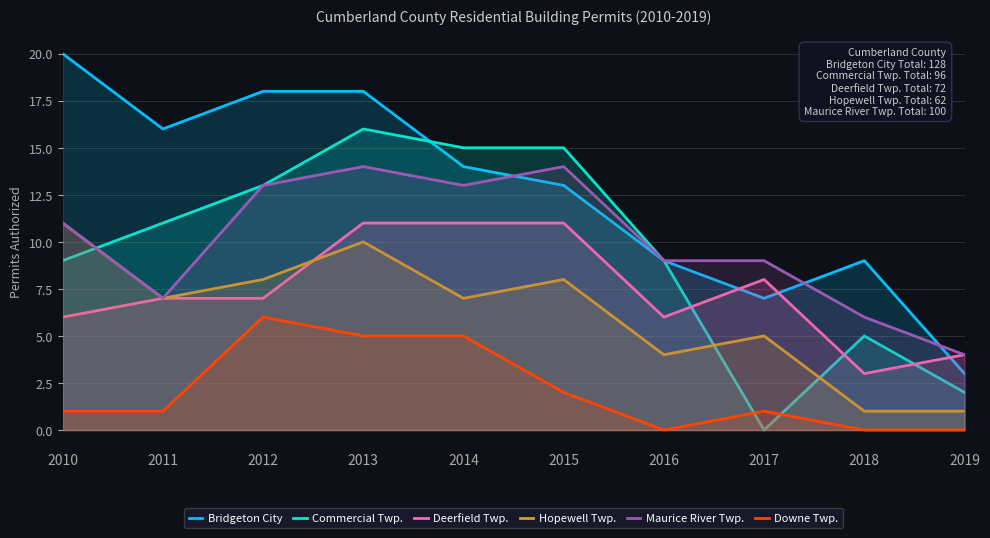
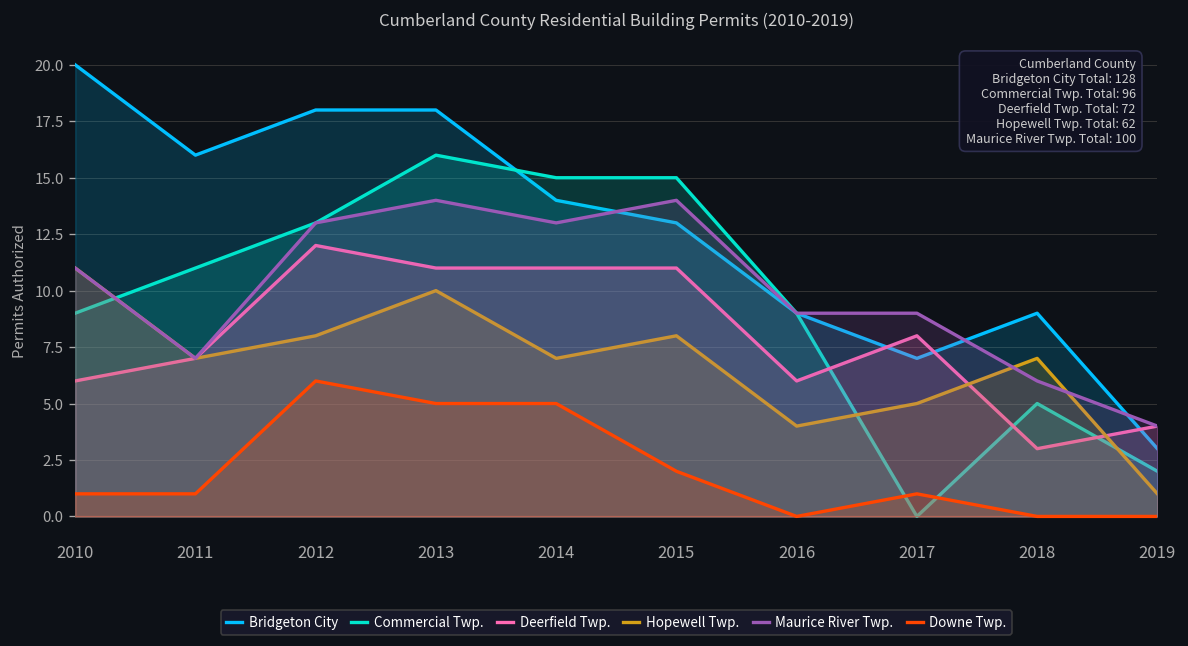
Deerfield Twp., 2012: 7 -> 12
Hopewell Twp., 2018: 1 -> 7
